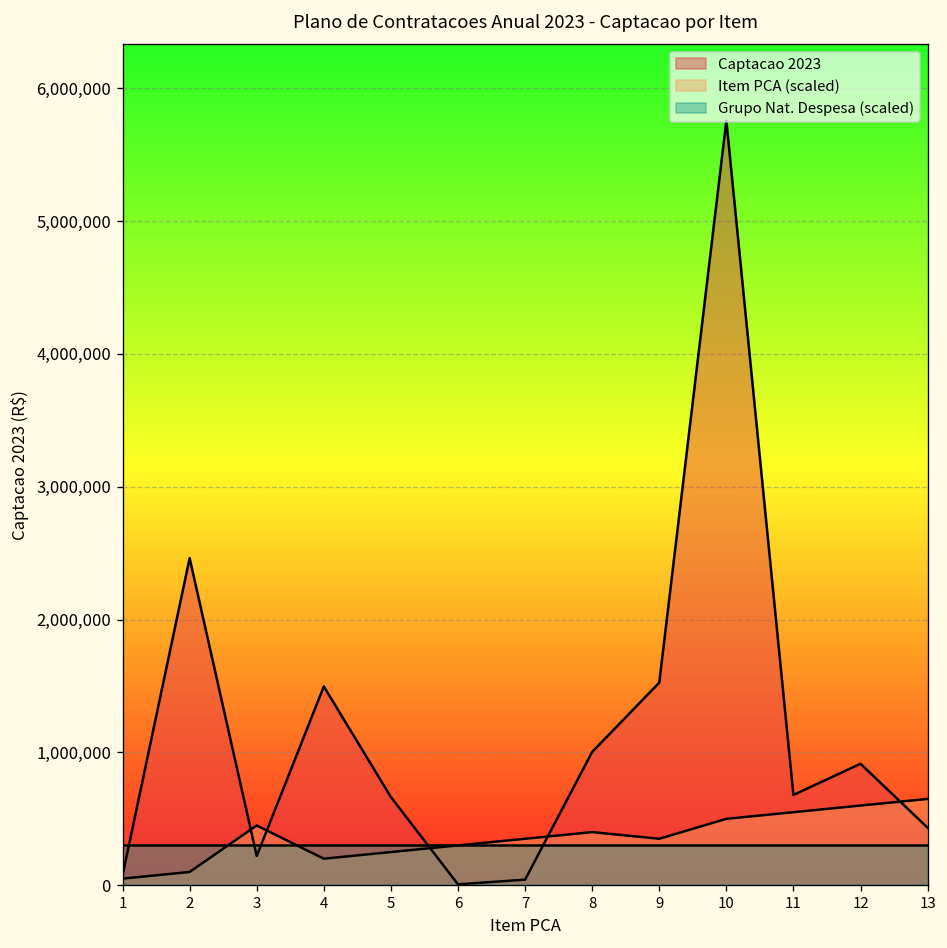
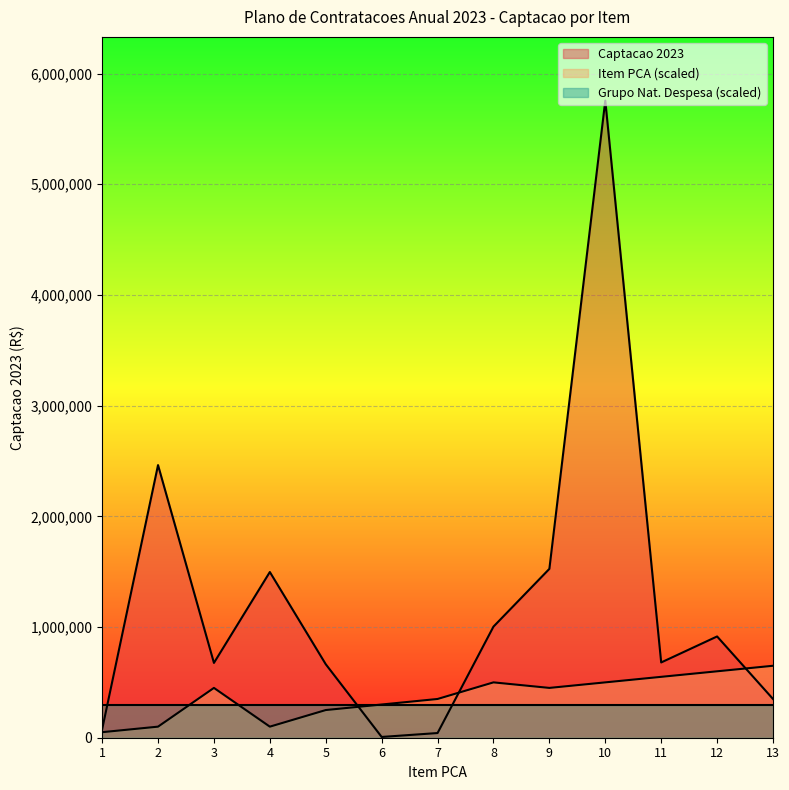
Captacao 2023, 3: 220,000 -> 680,000
Item PCA (scaled), 4: 200,000 -> 100,000
Item PCA (scaled), 8: 400,000 -> 500,000
Item PCA (scaled), 9: 350,000 -> 450,000
Captacao 2023, 13: 430,000 -> 350,000
